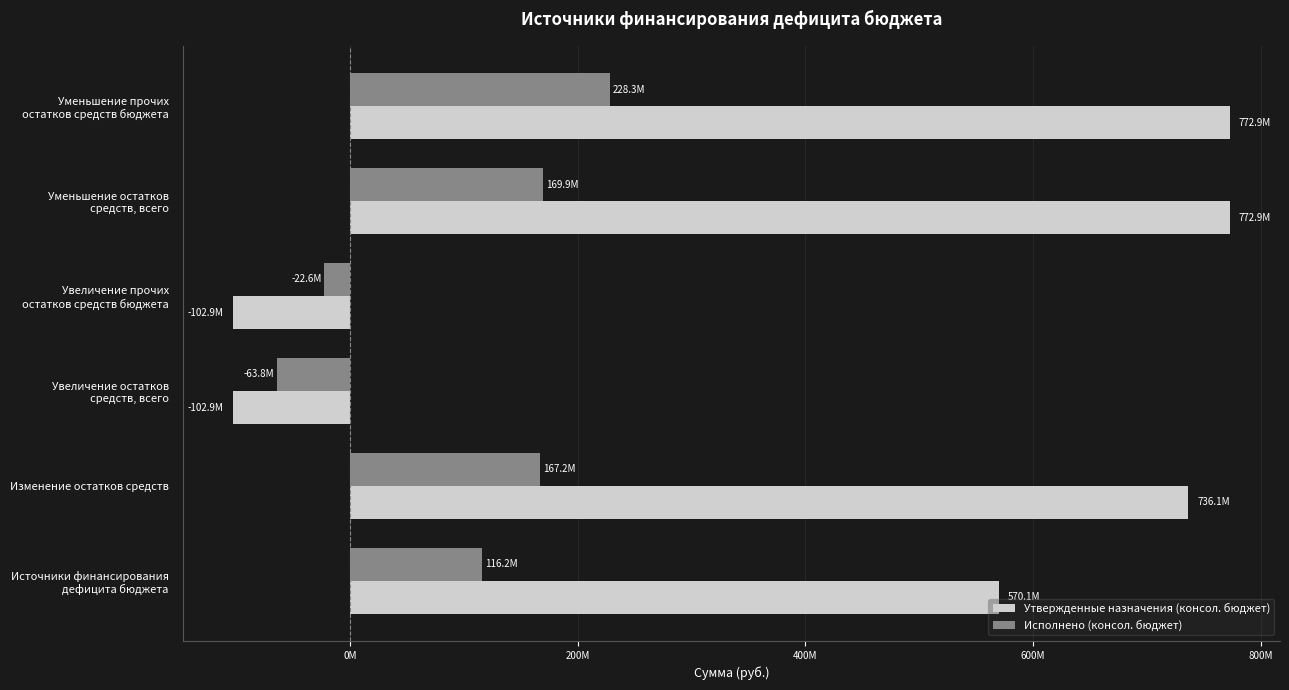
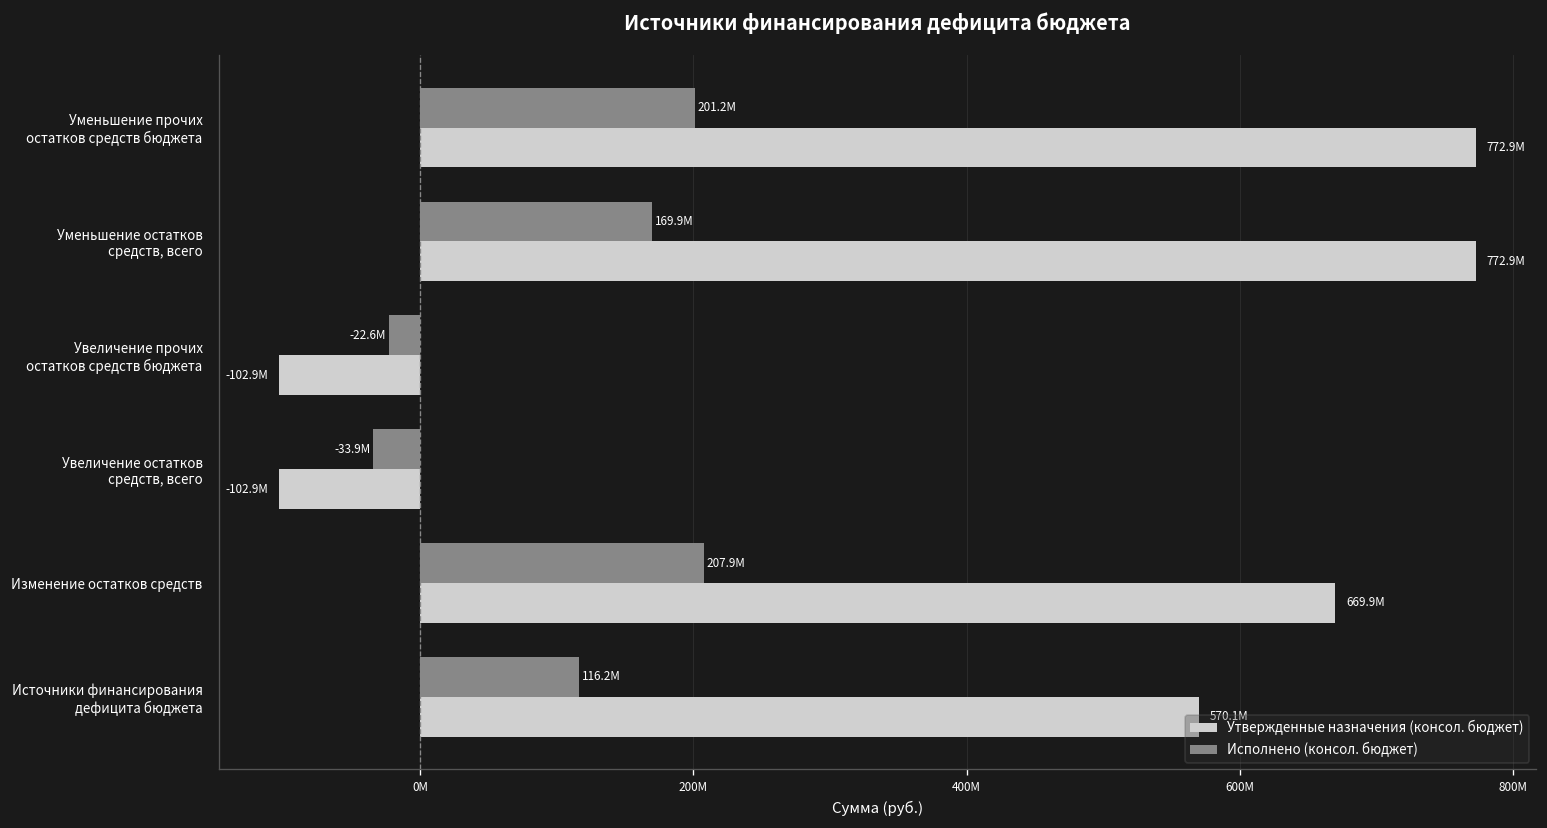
Исполнено (консол. бюджет), Уменьшение прочих остатков средств бюджета: 228.3M -> 201.2M
Исполнено (консол. бюджет), Увеличение остатков средств, всего: -63.8M -> -33.9M
Исполнено (консол. бюджет), Изменение остатков средств: 167.2M -> 207.9M
Утвержденные назначения (консол. бюджет), Изменение остатков средств: 736.1M -> 669.9M
